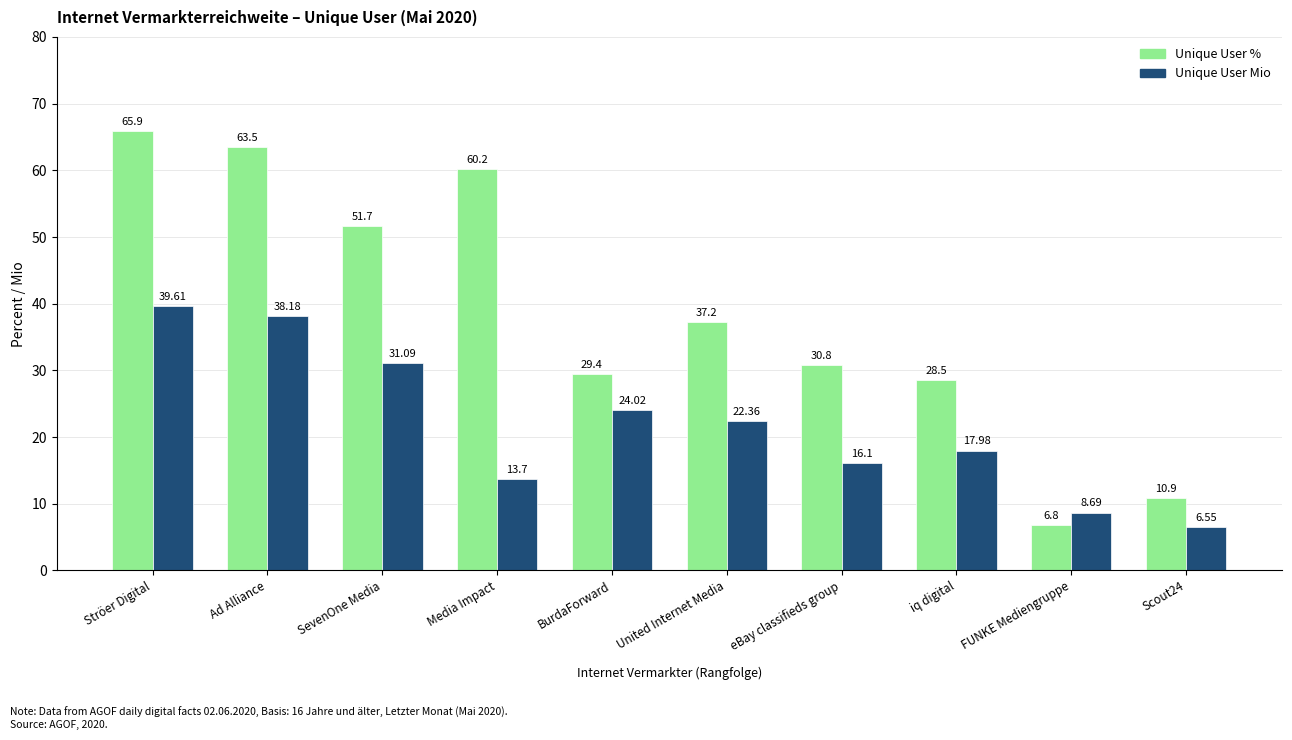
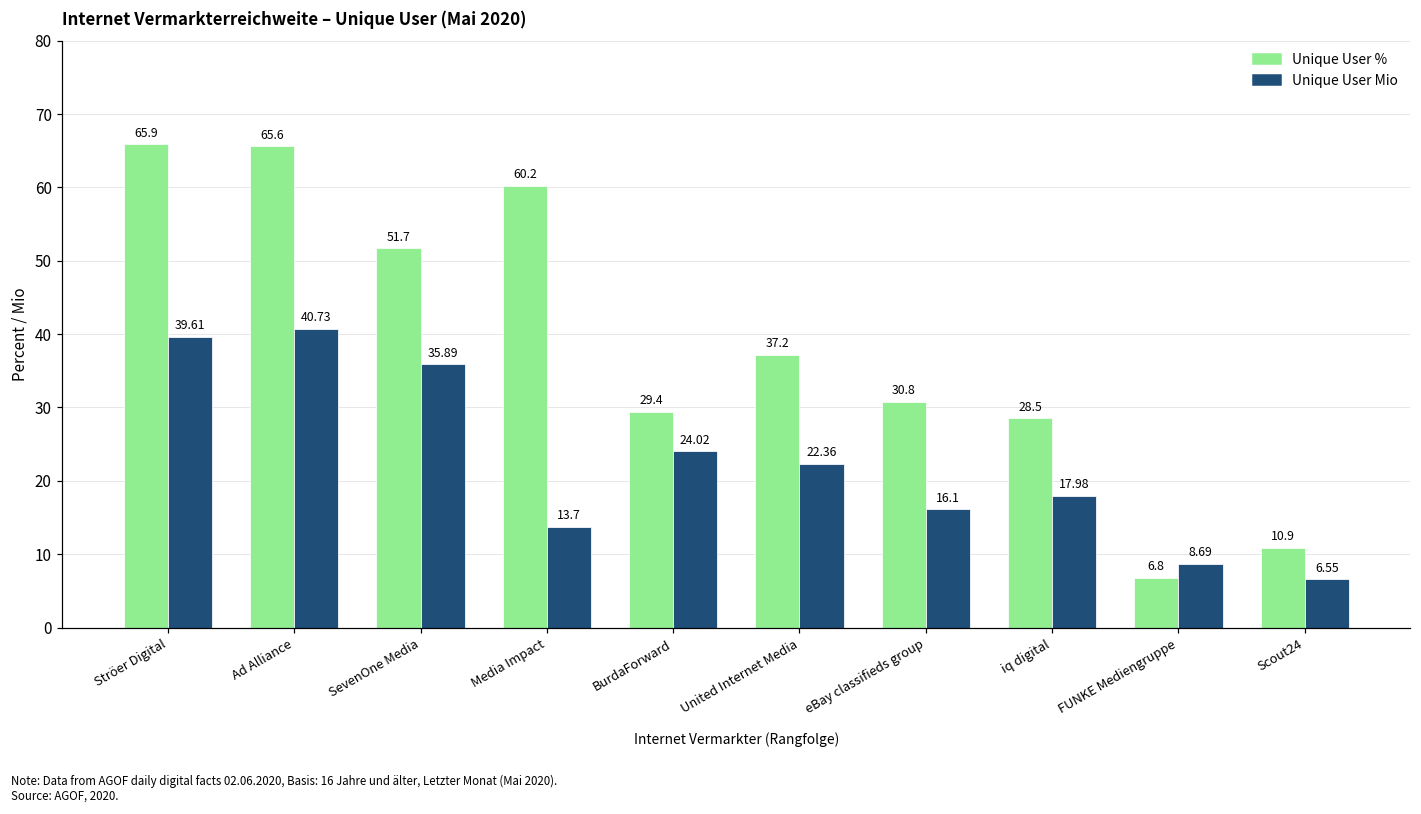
Unique User %, Ad Alliance: 63.5 -> 65.6
Unique User Mio, Ad Alliance: 38.18 -> 40.73
Unique User Mio, SevenOne Media: 31.09 -> 35.89
